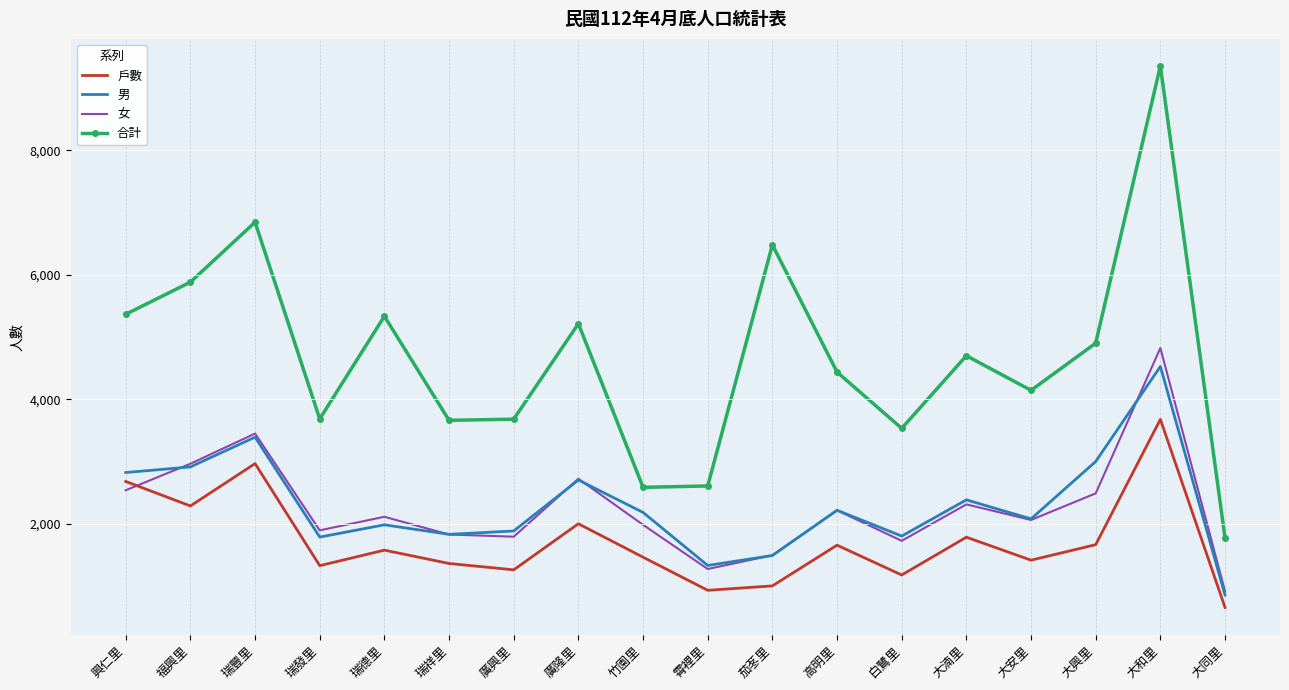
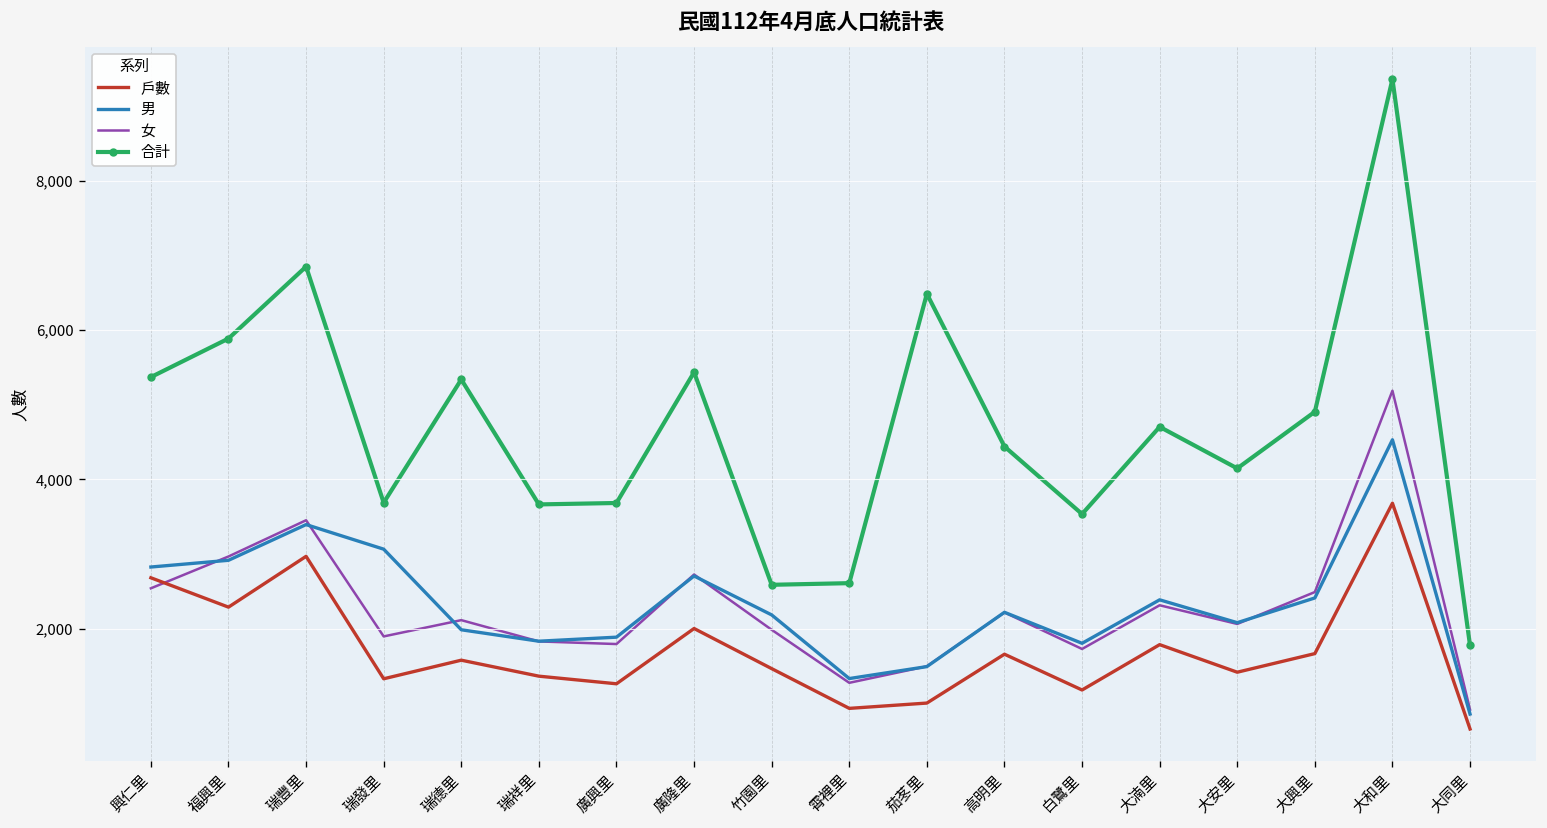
男, 瑞發里: 1,800 -> 3,100
合計, 廣隆里: 5,200 -> 5,400
男, 大興里: 3,000 -> 2,400
女, 大和里: 4,800 -> 5,200
